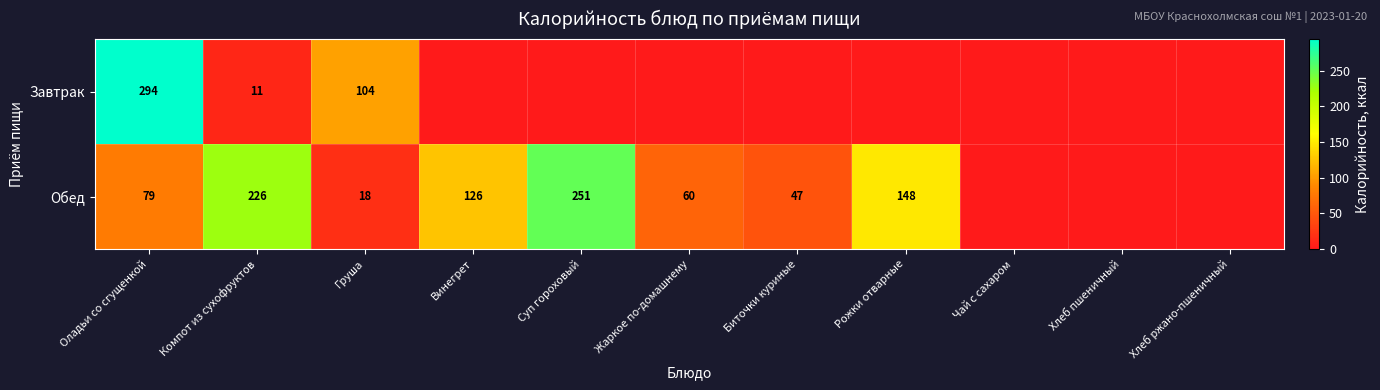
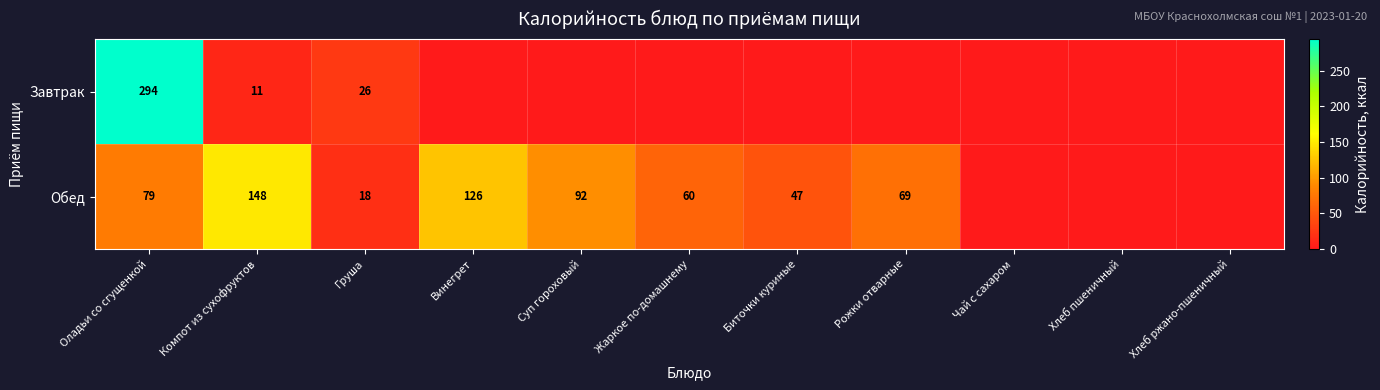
Завтрак, Груша: 104 -> 26
Обед, Компот из сухофруктов: 226 -> 148
Обед, Суп гороховый: 251 -> 92
Обед, Рожки отварные: 148 -> 69
